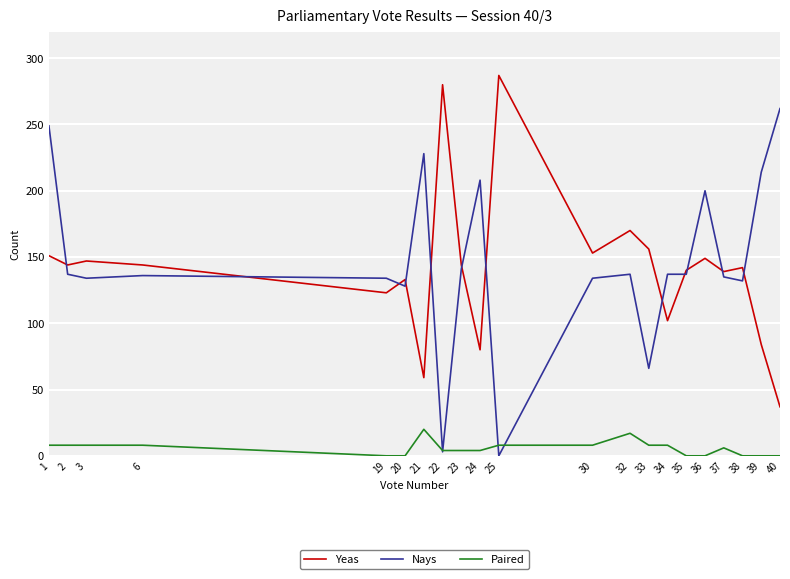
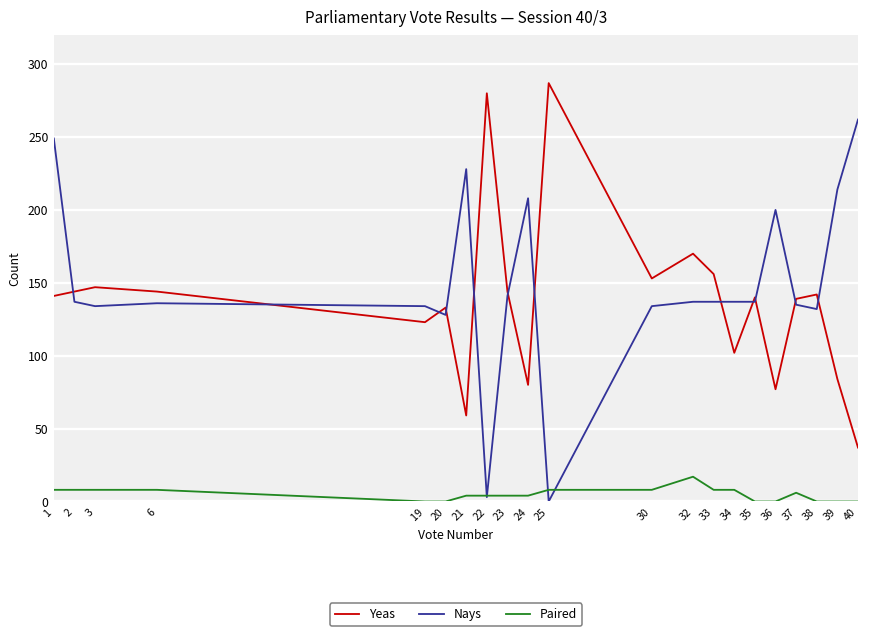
Yeas, 1: 151 -> 141
Paired, 21: 20 -> 4
Nays, 33: 66 -> 137
Yeas, 36: 149 -> 77
